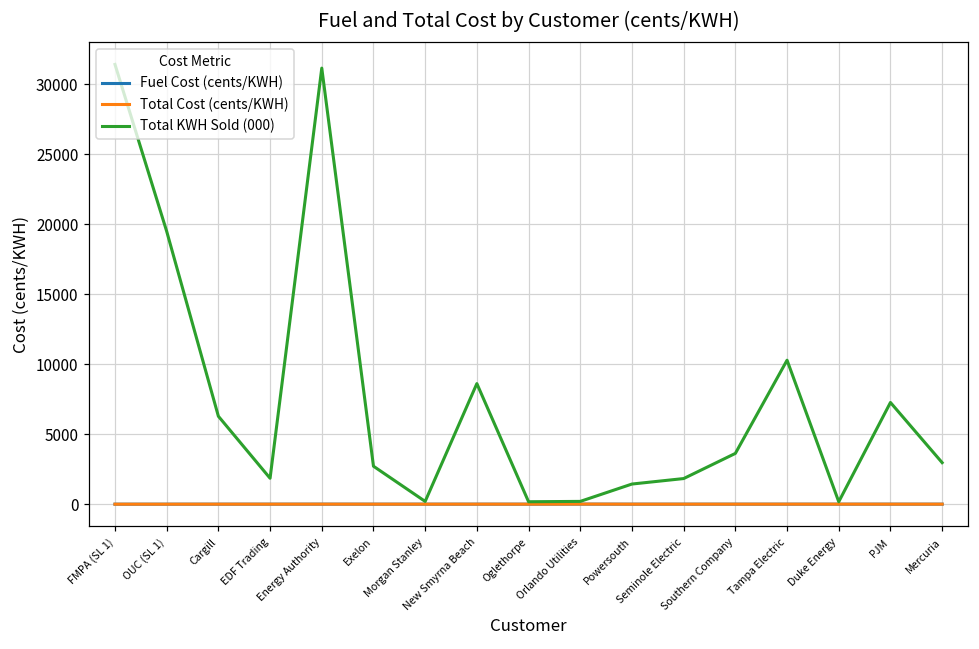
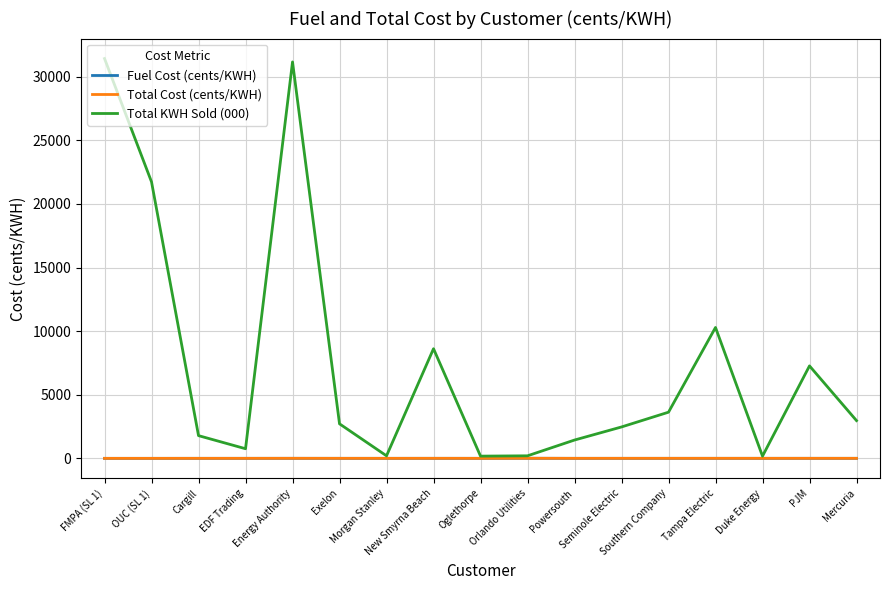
Total KWH Sold (000), OUC (SL 1): 19500 -> 21700
Total KWH Sold (000), Cargill: 6300 -> 1800
Total KWH Sold (000), EDF Trading: 1900 -> 800
Total KWH Sold (000), Seminole Electric: 1800 -> 2500
